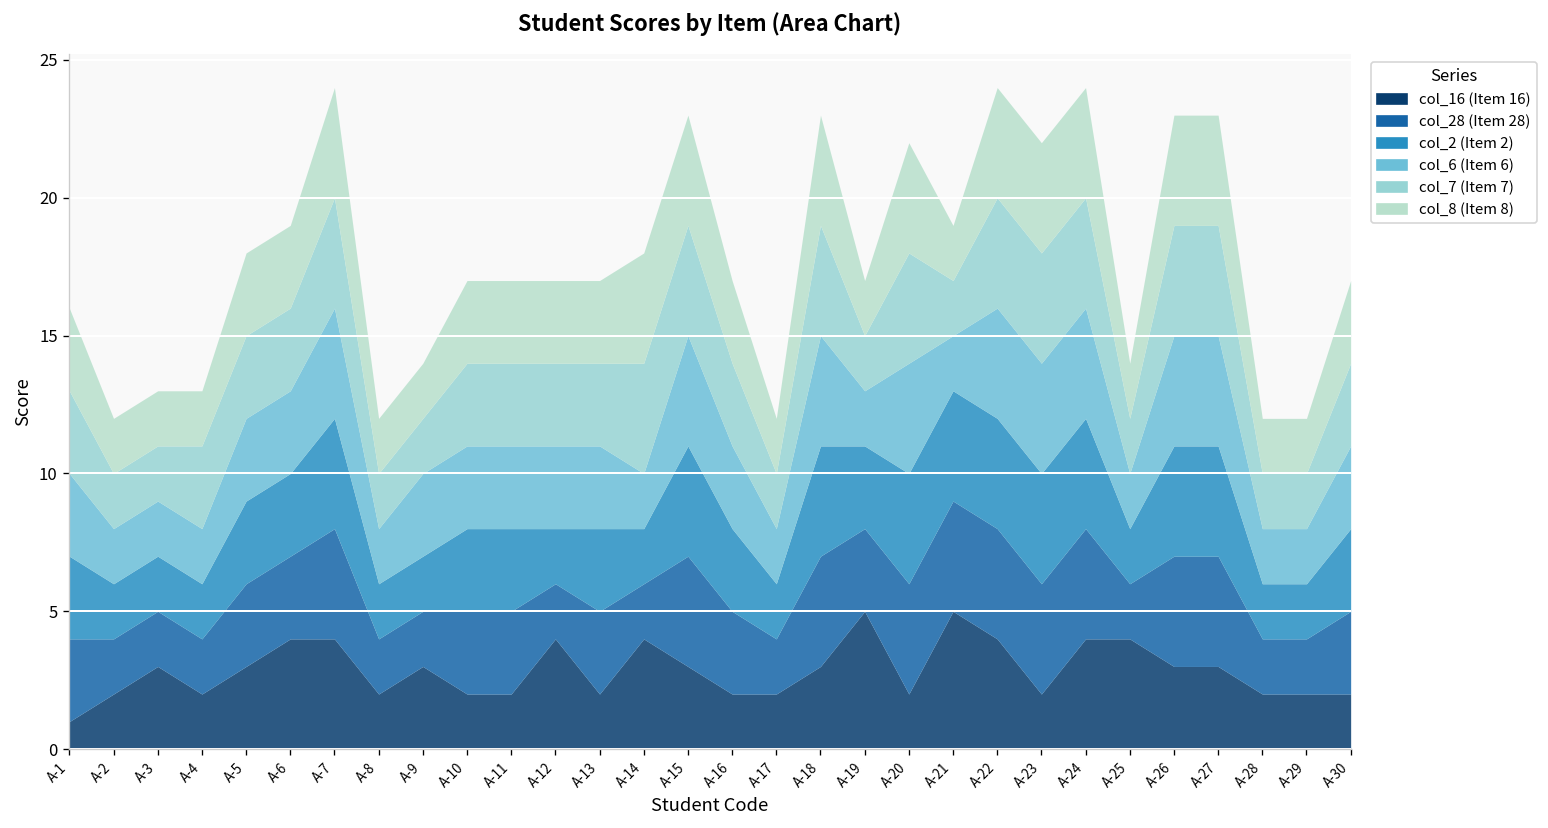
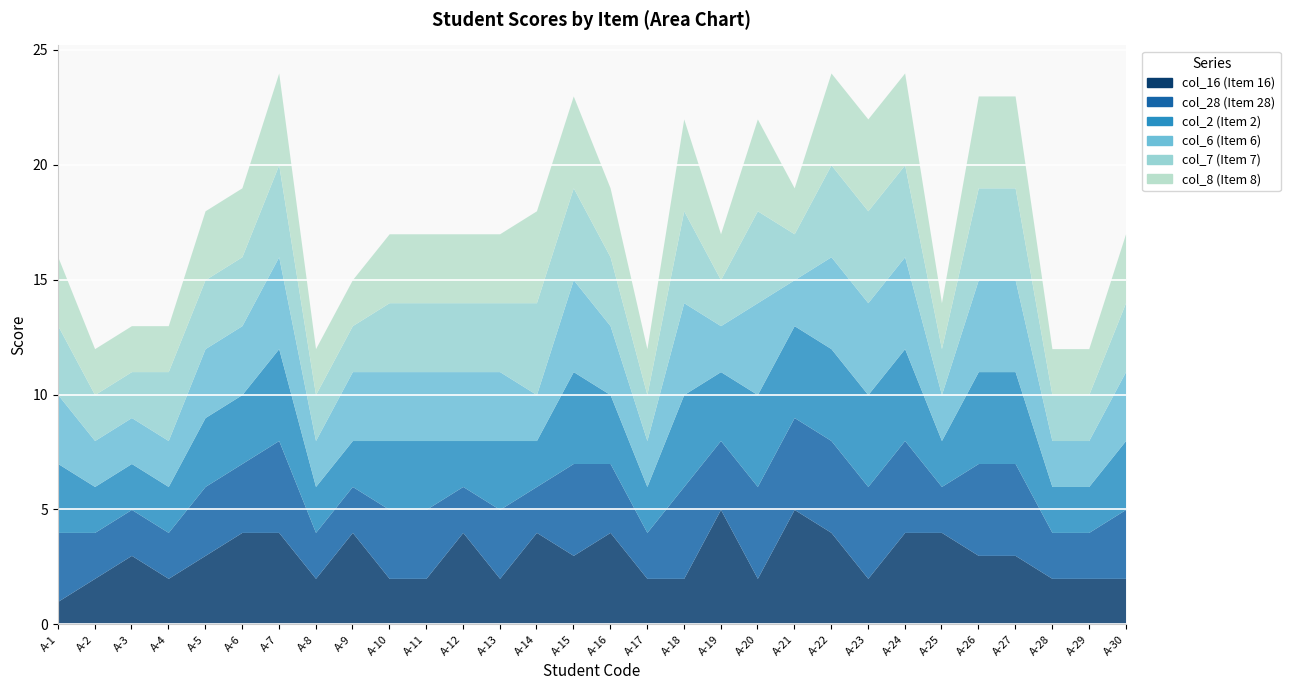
col_16 (Item 16), A-9: 3 -> 4
col_16 (Item 16), A-16: 2 -> 4
col_16 (Item 16), A-18: 3 -> 2
